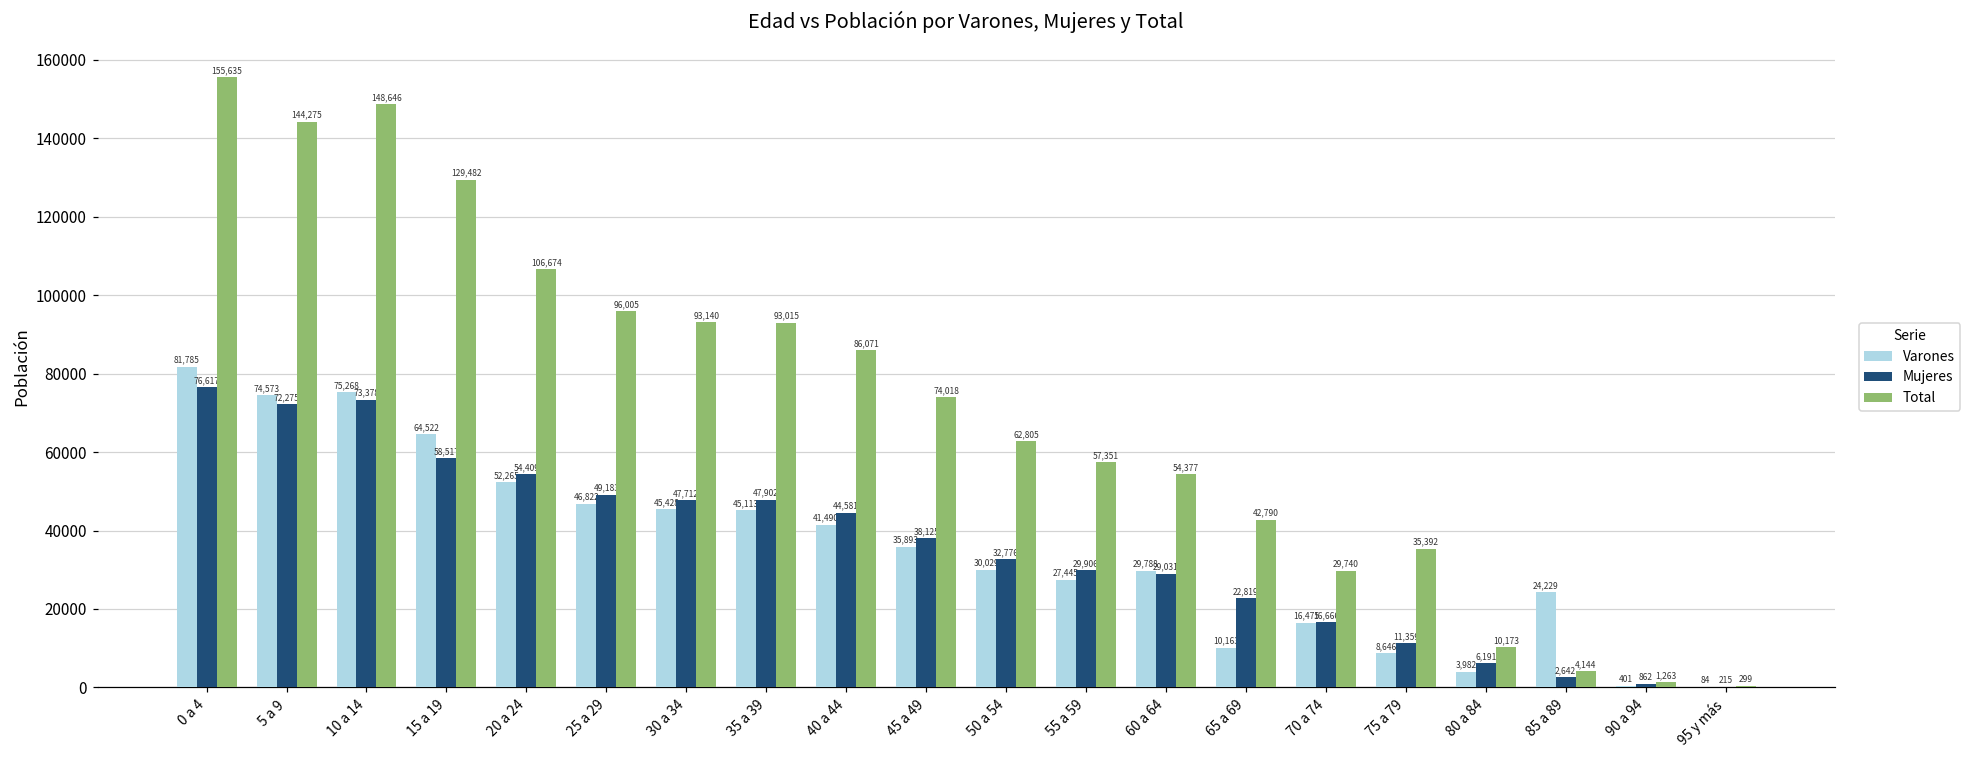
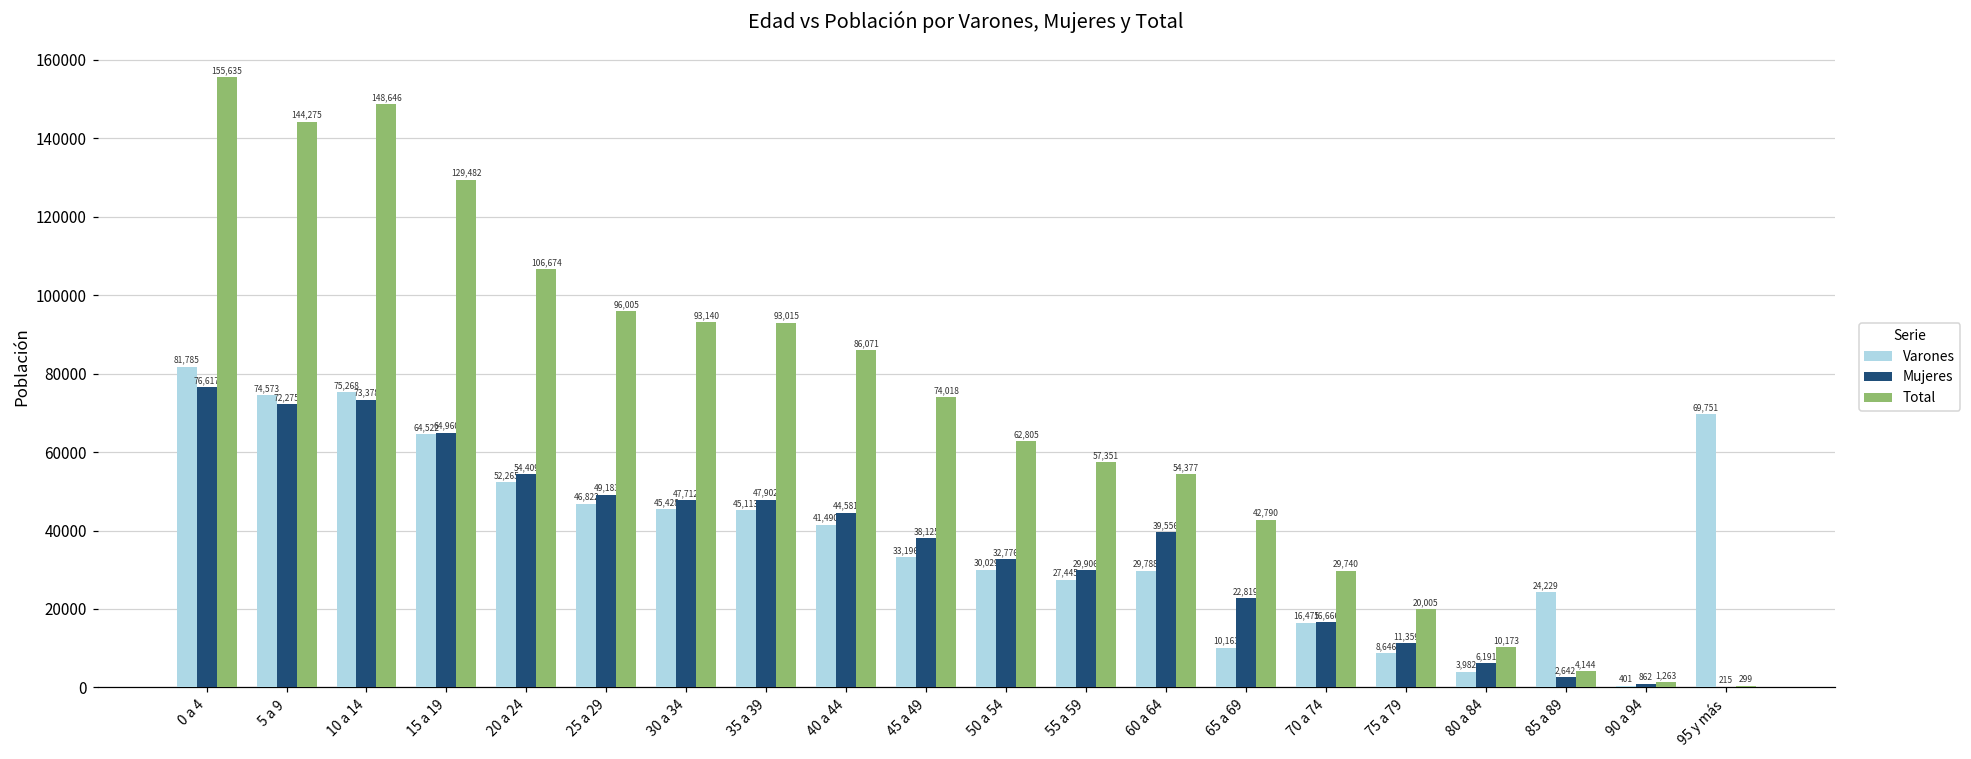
Mujeres, 15 a 19: 58,517 -> 64,960
Varones, 45 a 49: 35,893 -> 33,196
Mujeres, 60 a 64: 29,031 -> 39,556
Total, 75 a 79: 35,392 -> 20,005
Varones, 95 y más: 84 -> 69,751
